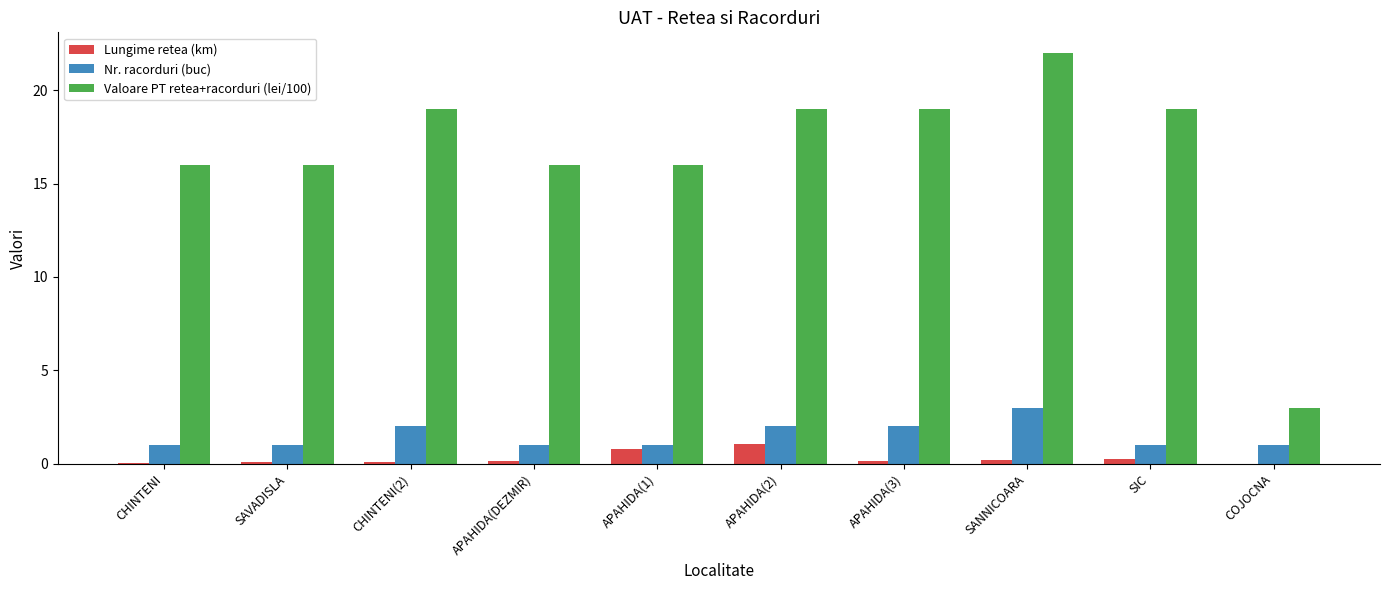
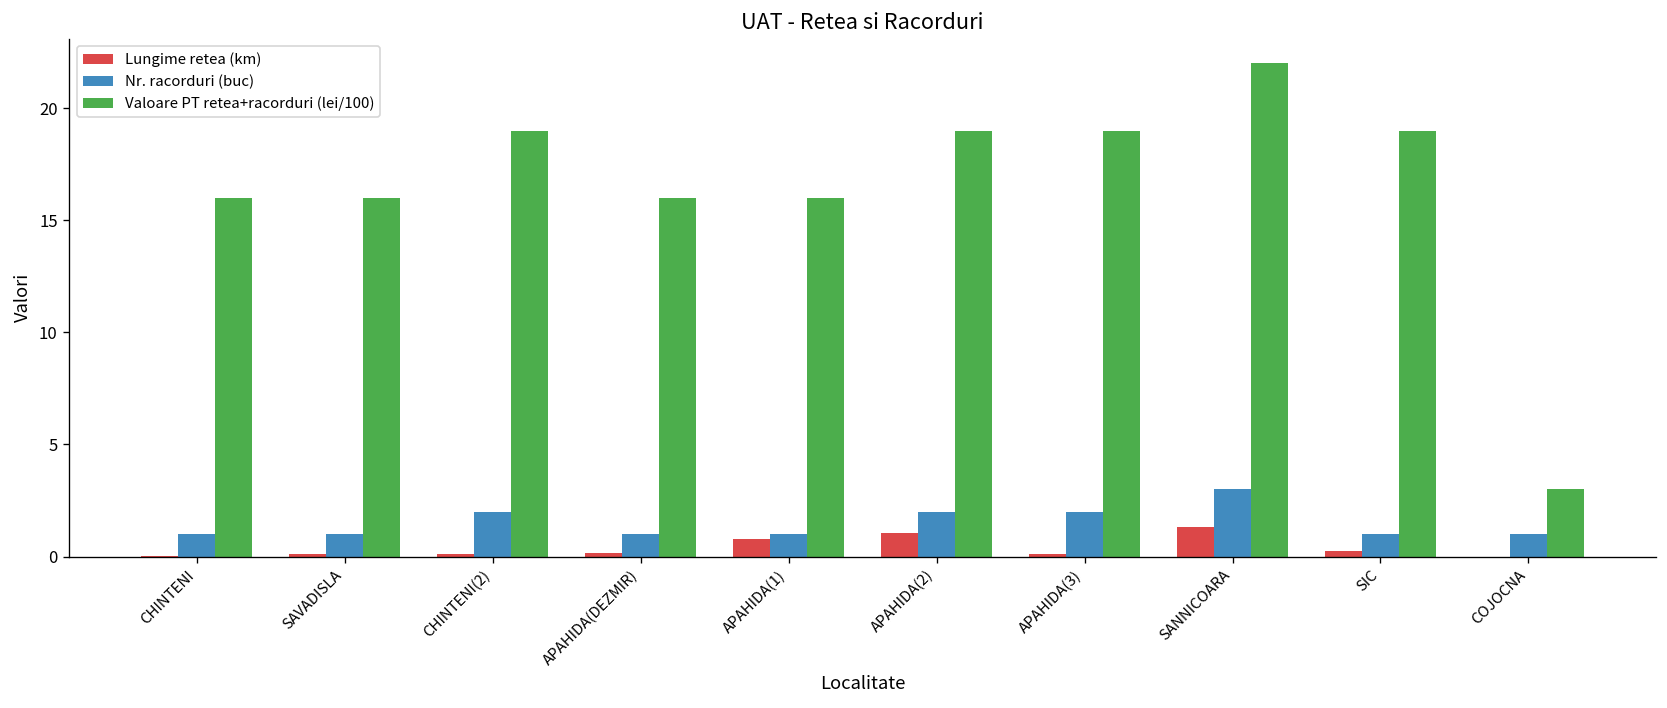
Lungime retea (km), SANNICOARA: 0.2 -> 1.3
